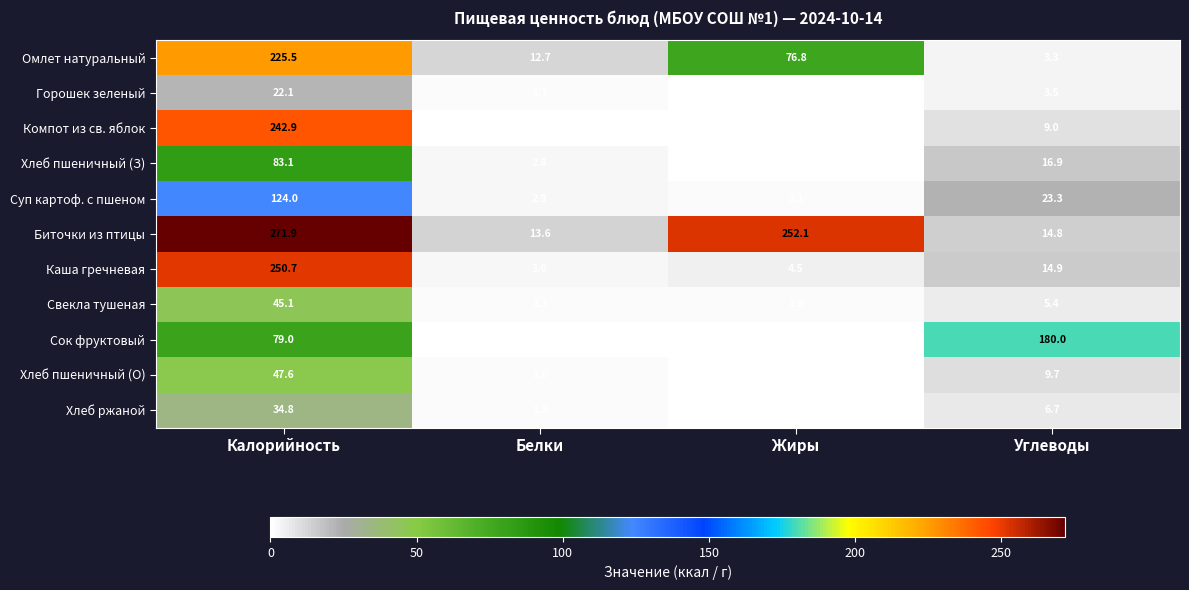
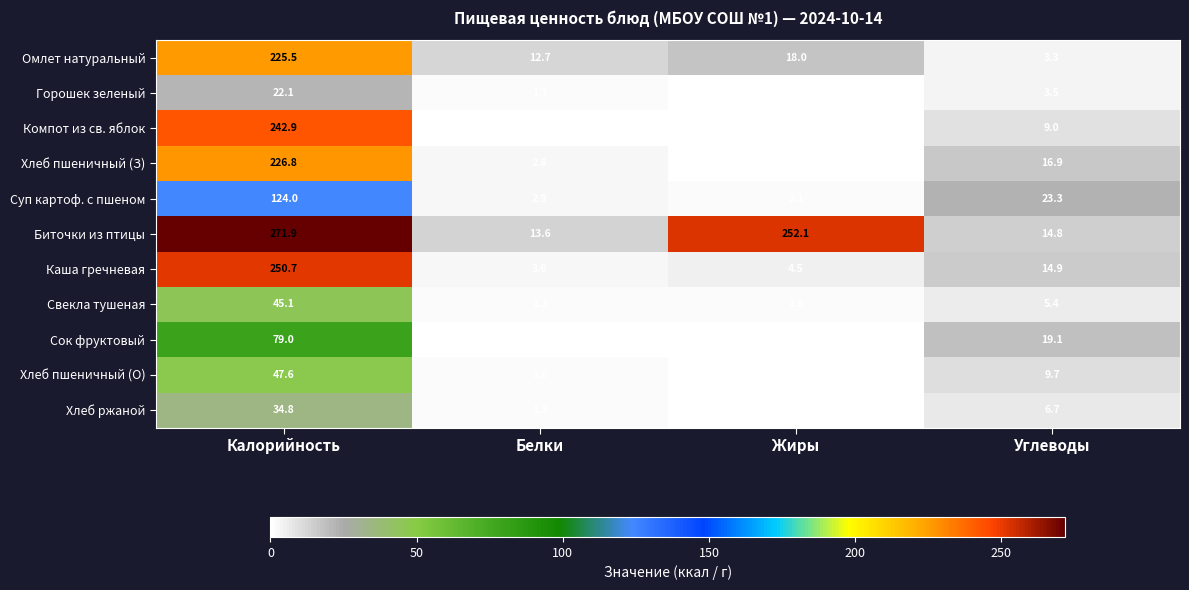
Омлет натуральный, Жиры: 76.8 -> 18.0
Хлеб пшеничный (З), Калорийность: 83.1 -> 226.8
Сок фруктовый, Углеводы: 180.0 -> 19.1
